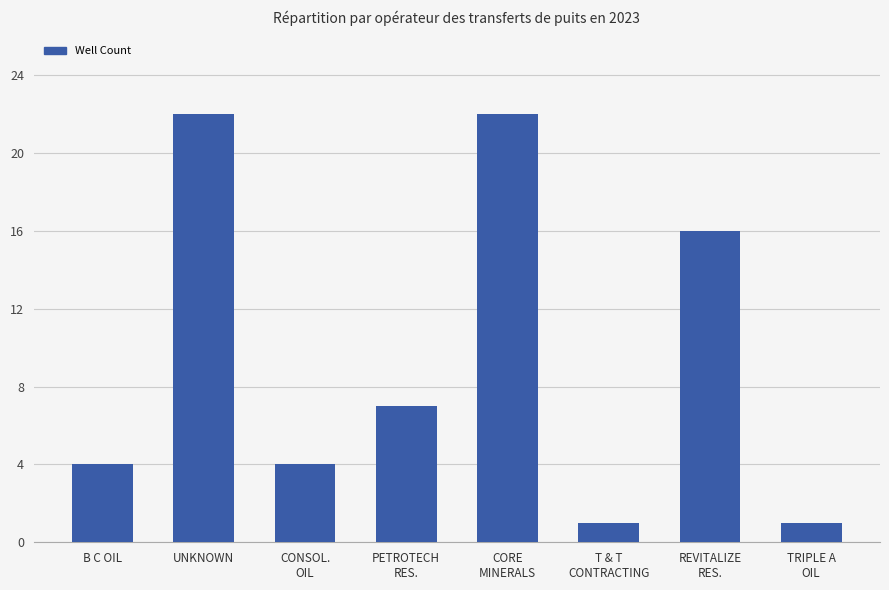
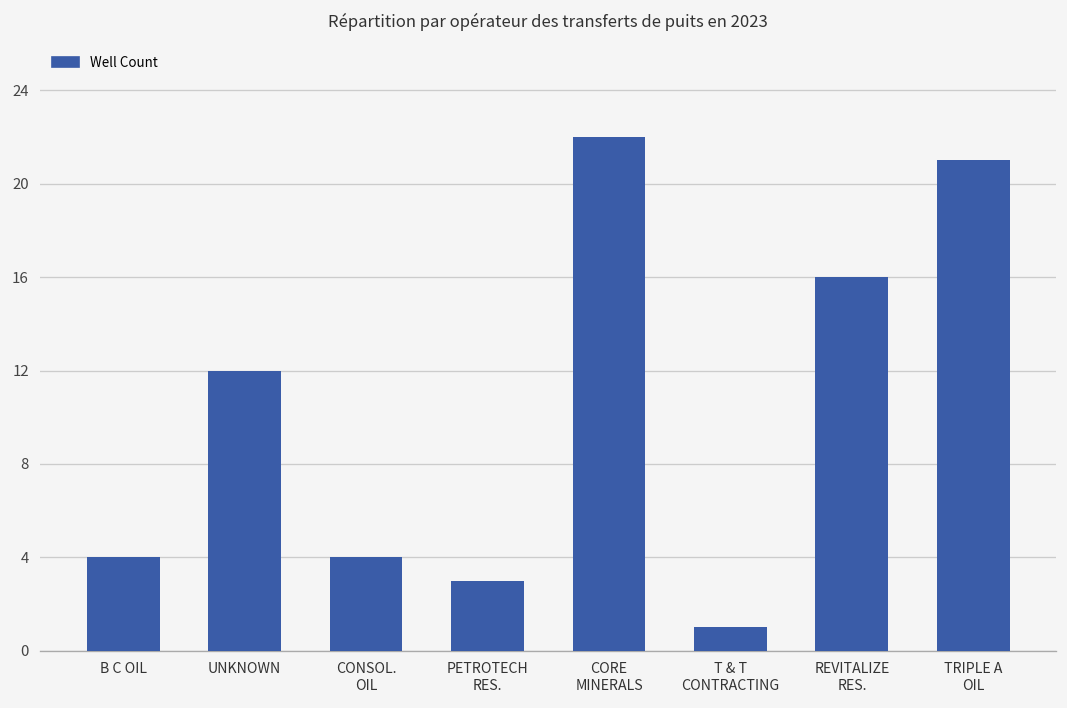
UNKNOWN: 22 -> 12
PETROTECH RES.: 7 -> 3
TRIPLE A OIL: 1 -> 21
